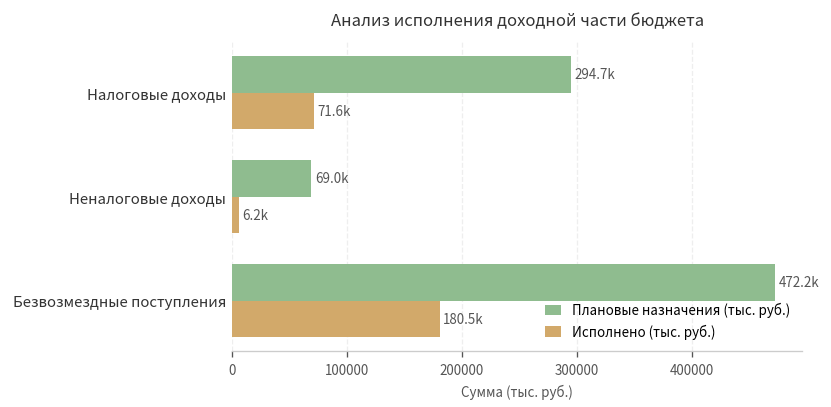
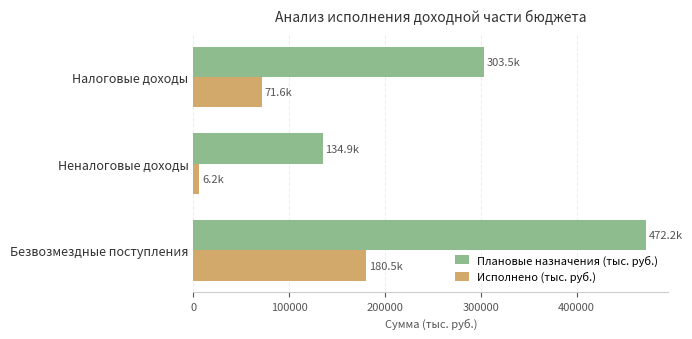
Плановые назначения (тыс. руб.), Налоговые доходы: 294.7k -> 303.5k
Плановые назначения (тыс. руб.), Неналоговые доходы: 69.0k -> 134.9k
